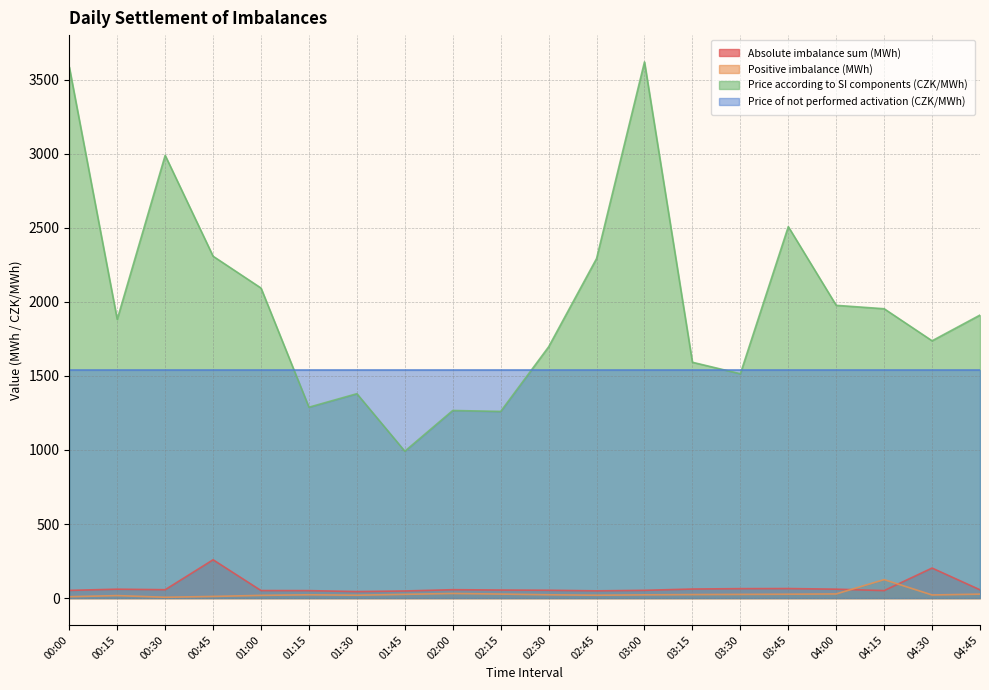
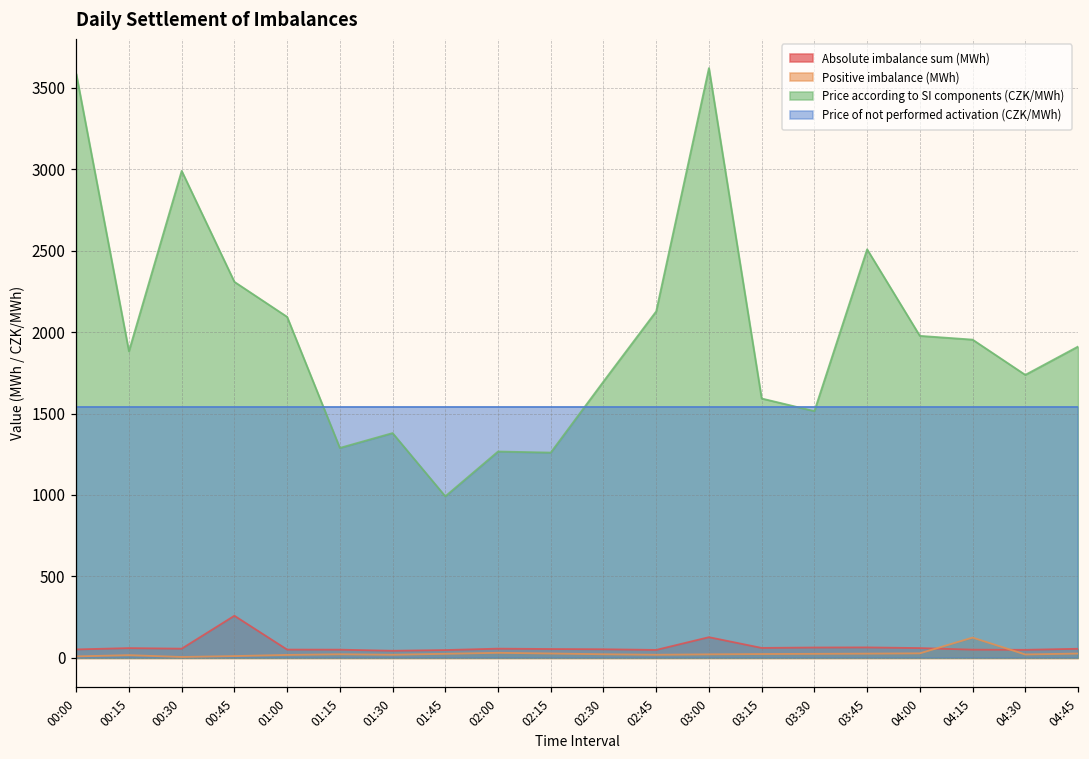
Price according to SI components (CZK/MWh), 02:45: 2290 -> 2130
Absolute imbalance sum (MWh), 03:00: 50 -> 130
Absolute imbalance sum (MWh), 04:30: 200 -> 50
